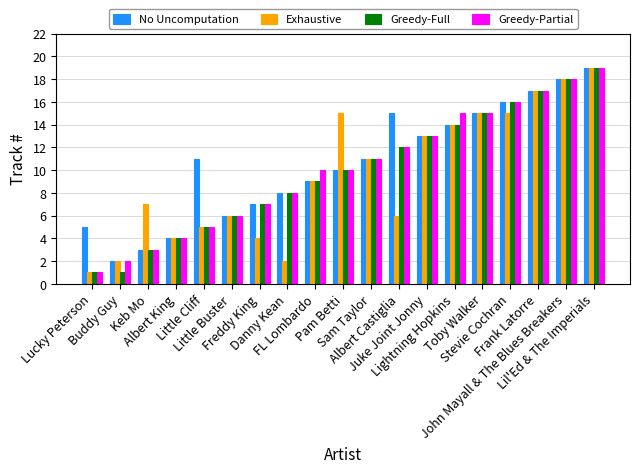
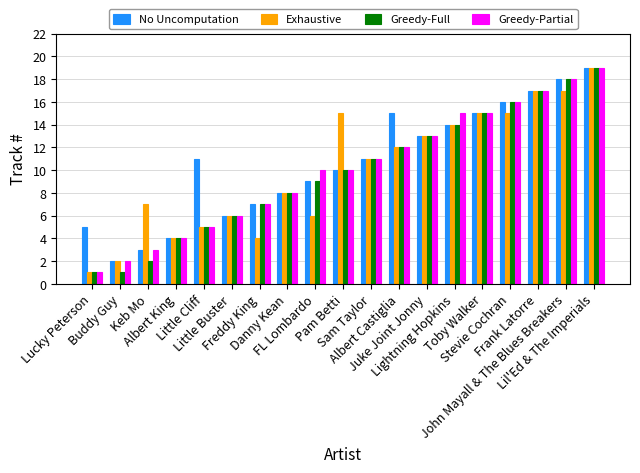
Greedy-Full, Keb Mo: 3 -> 2
Exhaustive, Danny Kean: 2 -> 8
Exhaustive, FL Lombardo: 9 -> 6
Exhaustive, Albert Castiglia: 6 -> 12
Exhaustive, John Mayall & The Blues Breakers: 18 -> 17
